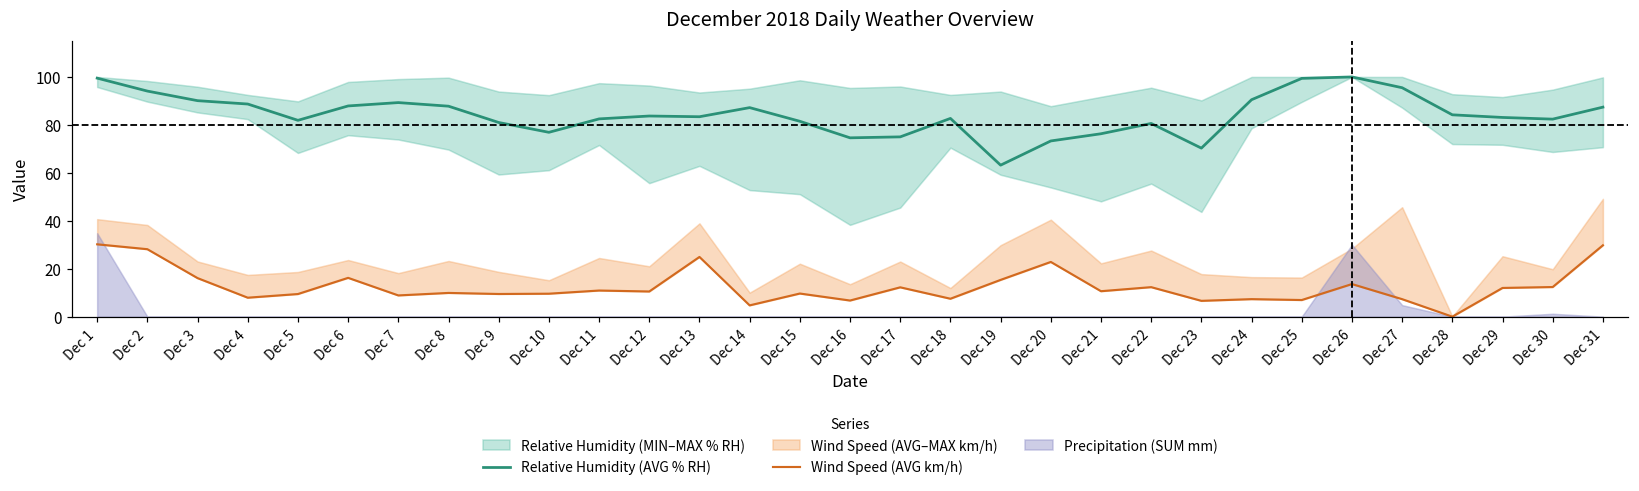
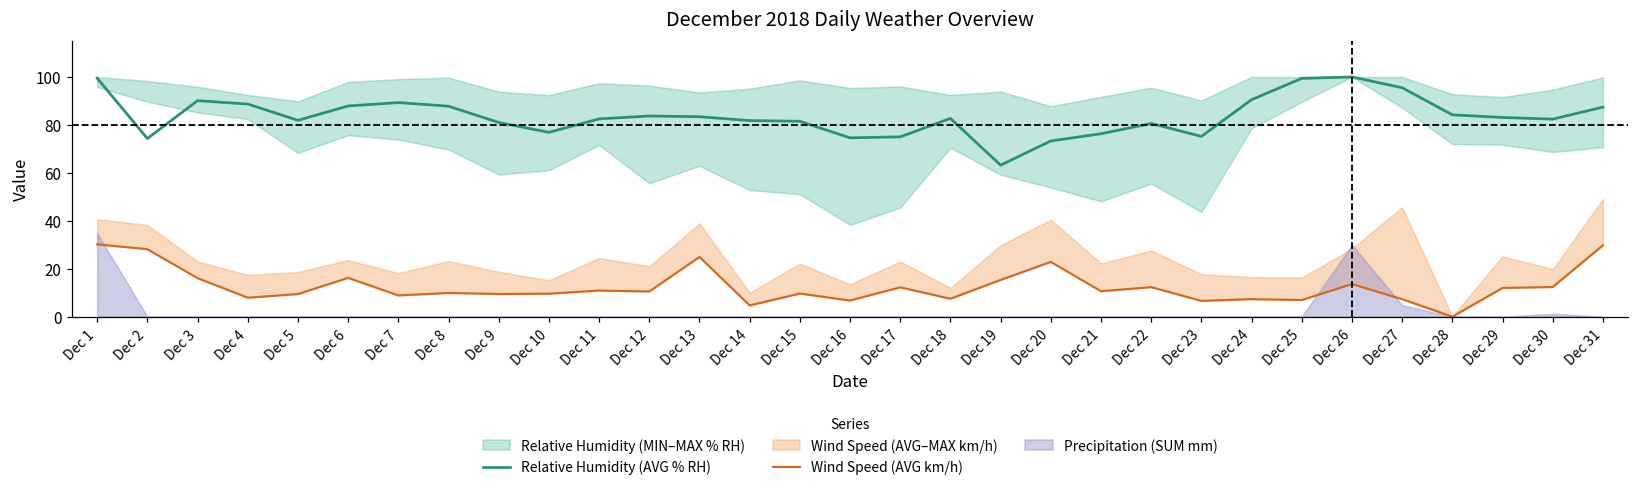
Relative Humidity (AVG % RH), Dec 2: 94 -> 74
Relative Humidity (AVG % RH), Dec 14: 87 -> 82
Relative Humidity (AVG % RH), Dec 23: 70 -> 75
